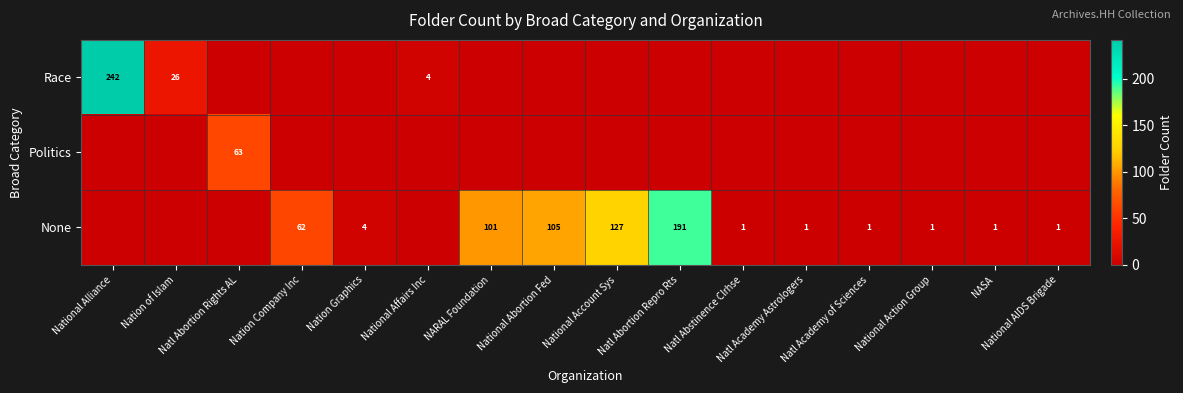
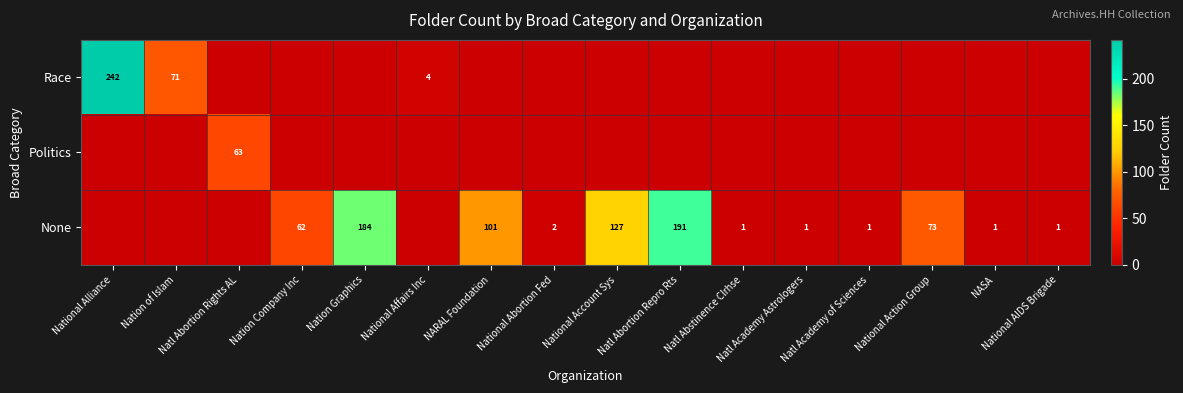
Race, Nation of Islam: 26 -> 71
None, Nation Graphics: 4 -> 184
None, National Abortion Fed: 105 -> 2
None, National Action Group: 1 -> 73
